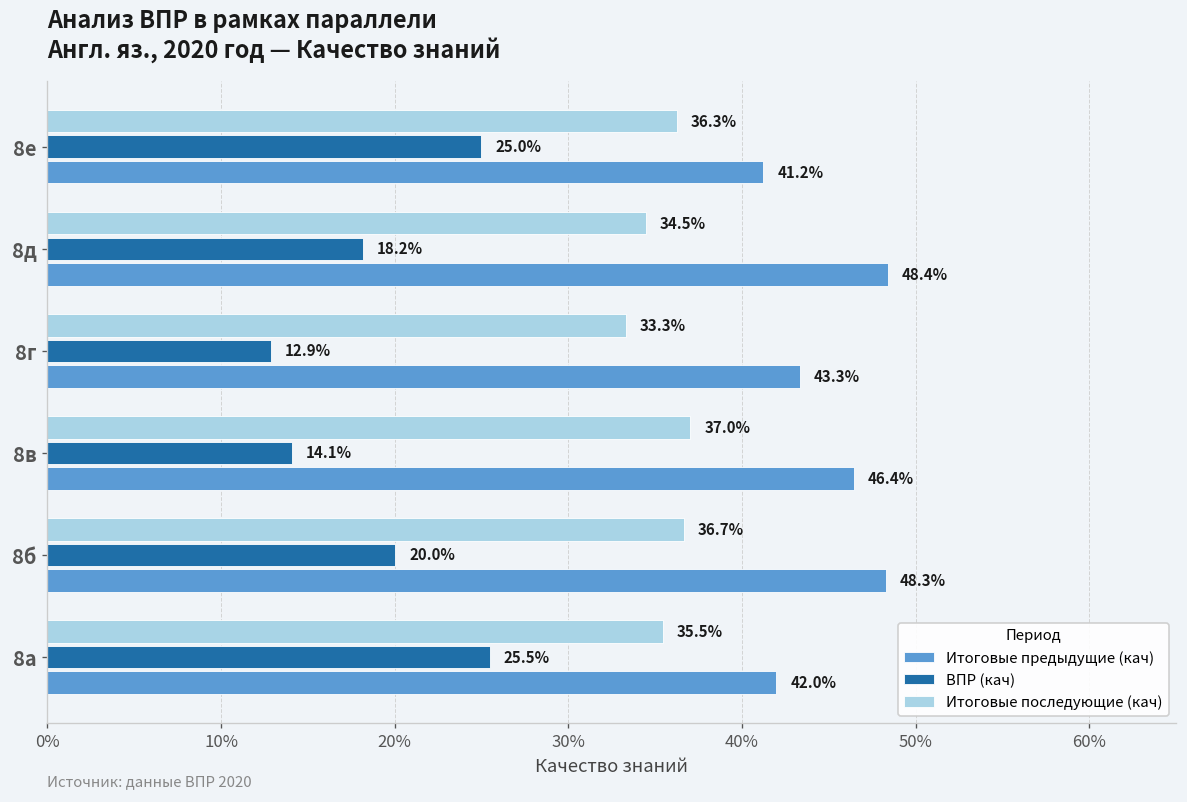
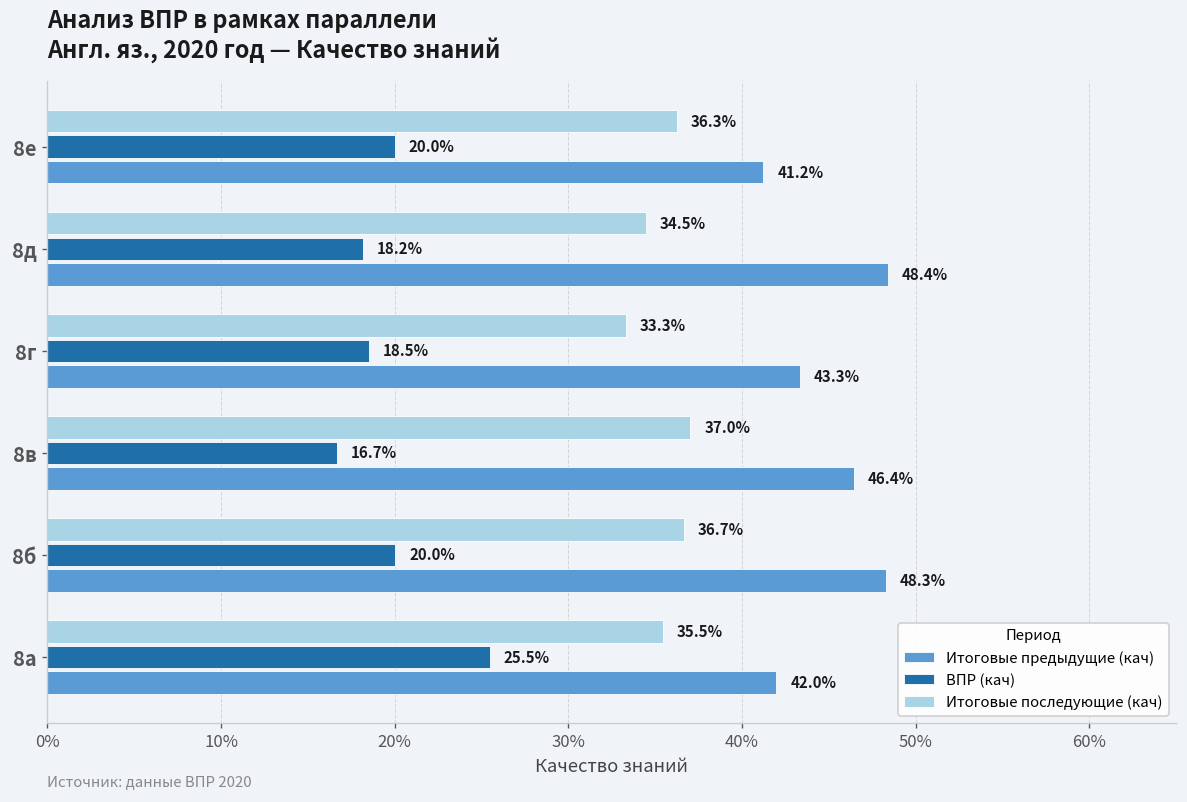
ВПР (кач), 8е: 25.0% -> 20.0%
ВПР (кач), 8г: 12.9% -> 18.5%
ВПР (кач), 8в: 14.1% -> 16.7%
